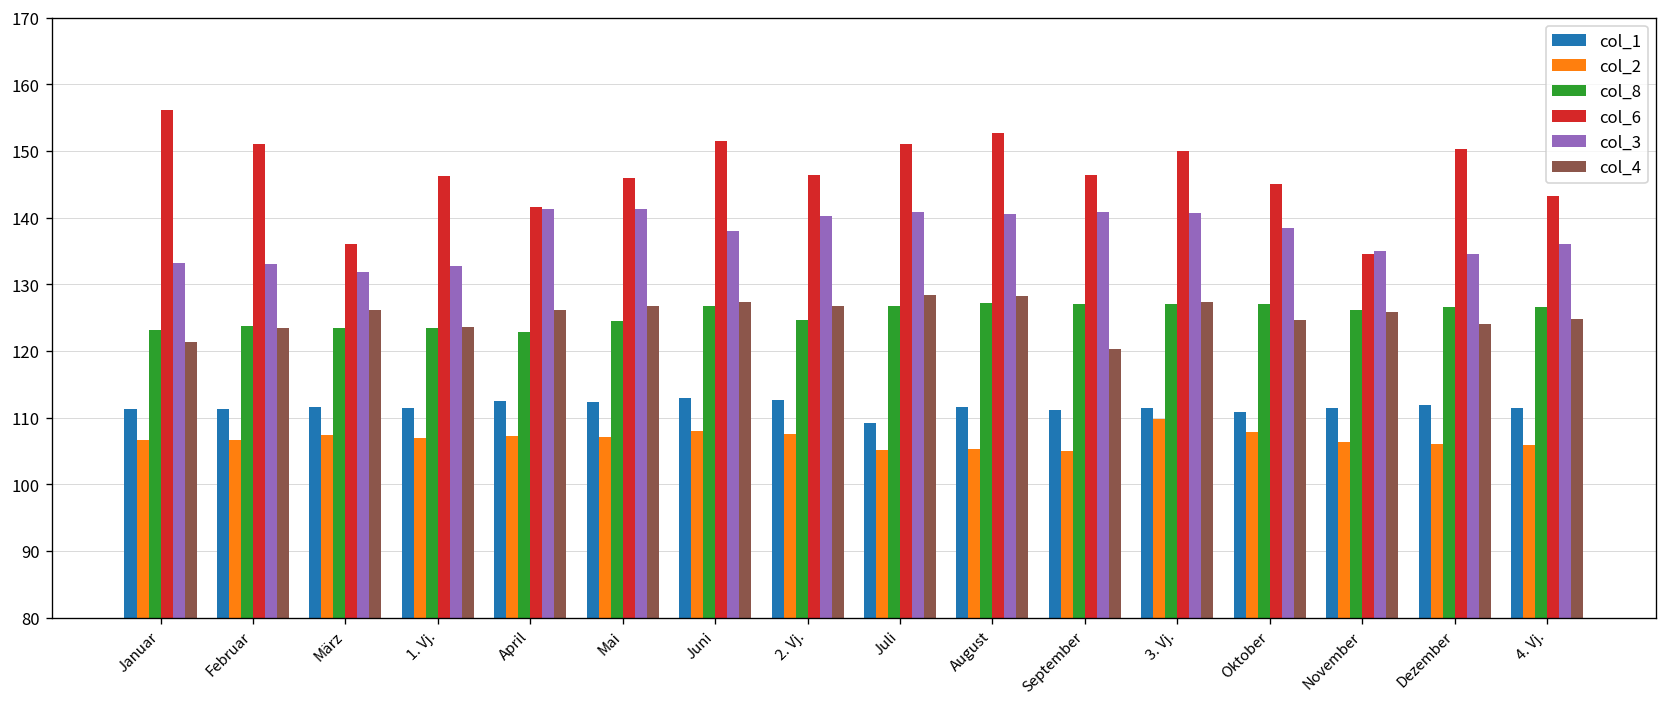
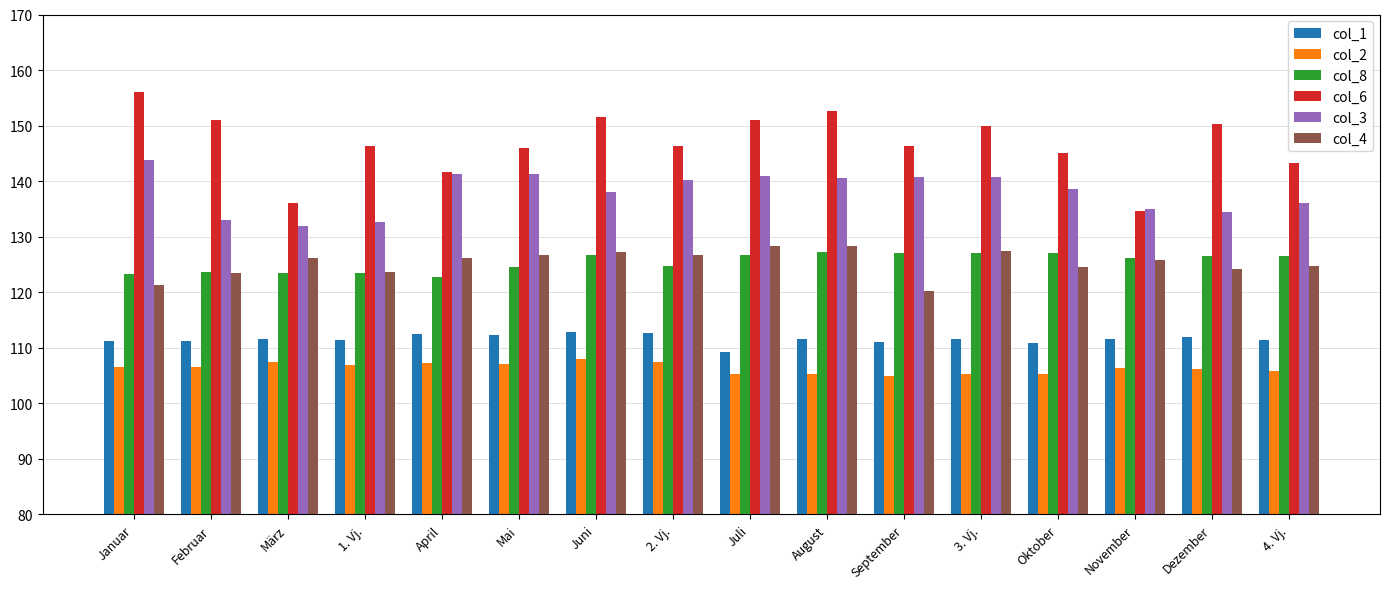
col_3, Januar: 133 -> 144
col_2, 3. Vj.: 110 -> 105
col_2, Oktober: 108 -> 105
